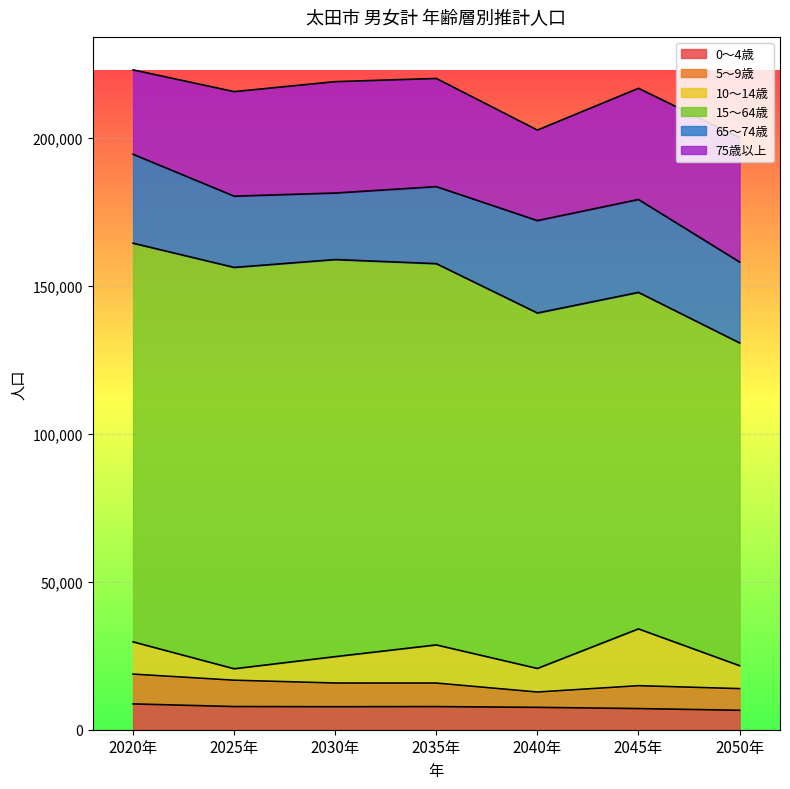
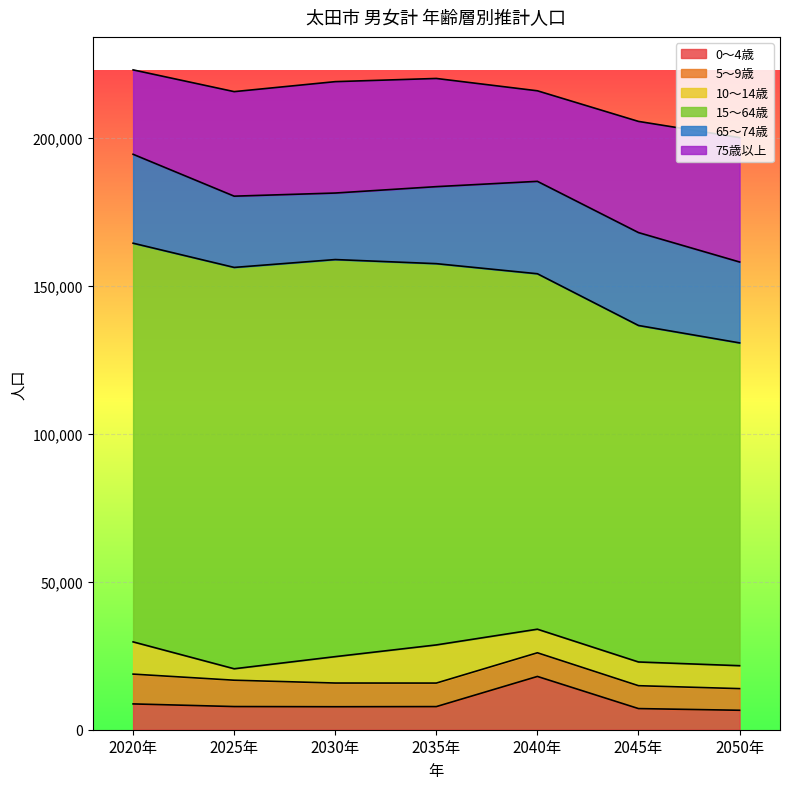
0～4歳, 2040年: 8,000 -> 18,000
5～9歳, 2040年: 5,000 -> 8,000
10～14歳, 2045年: 19,000 -> 8,000
